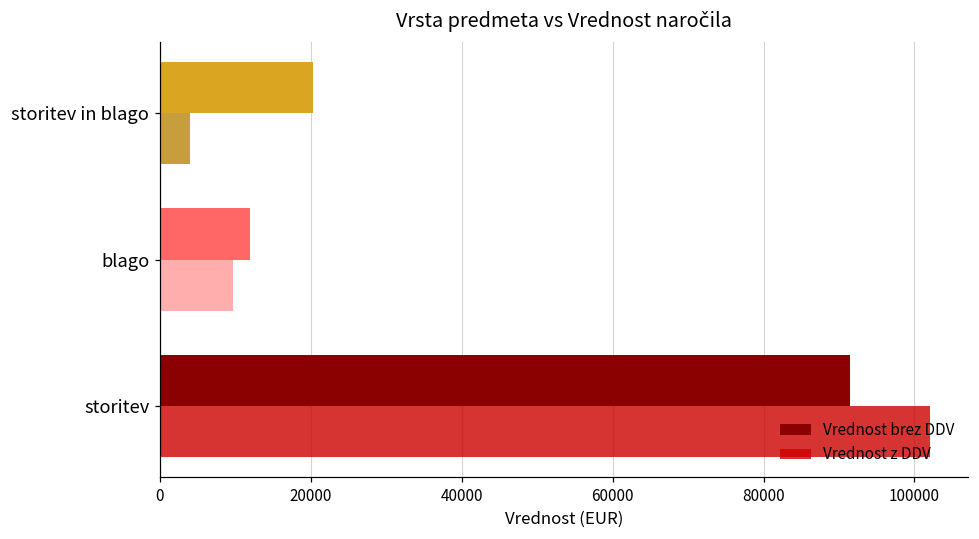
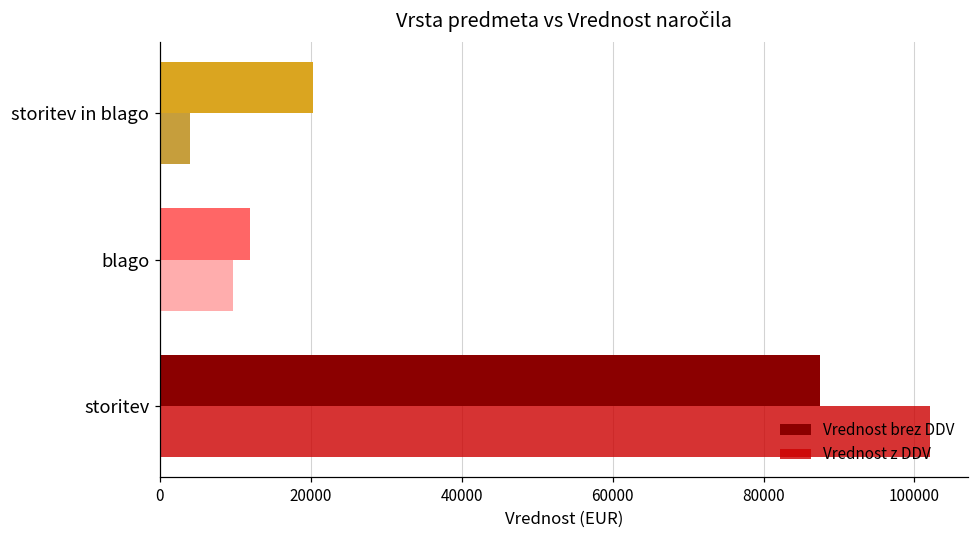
Vrednost brez DDV, storitev: 91000 -> 87000
